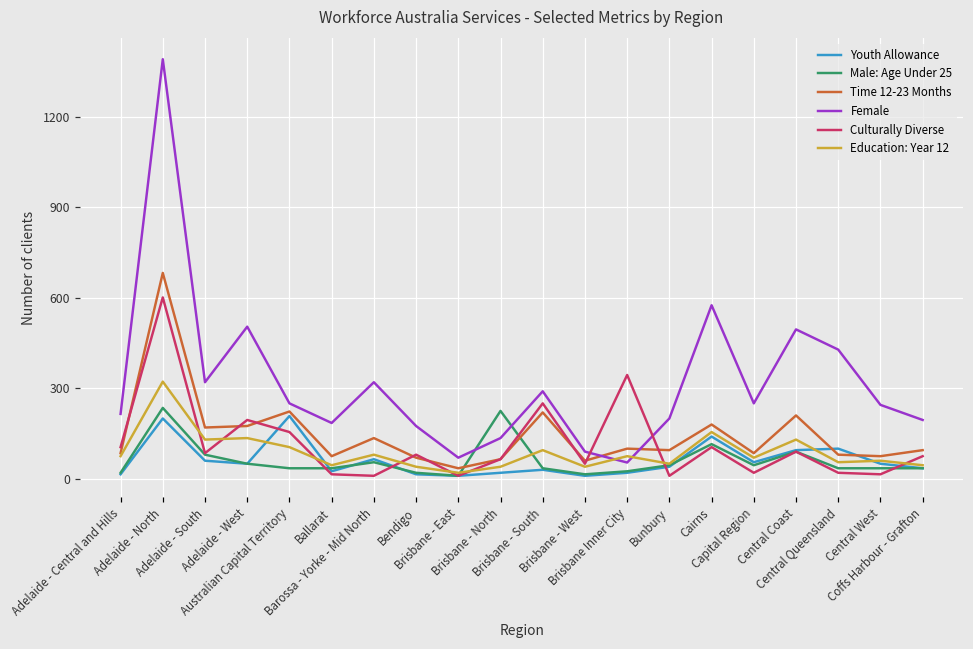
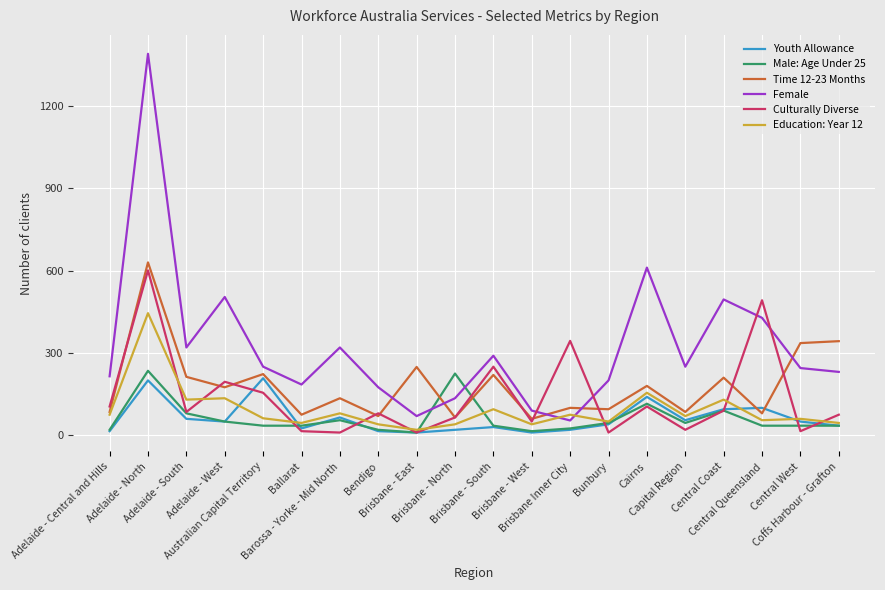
Time 12-23 Months, Adelaide - North: 680 -> 630
Education: Year 12, Adelaide - North: 320 -> 450
Time 12-23 Months, Adelaide - South: 170 -> 210
Education: Year 12, Australian Capital Territory: 110 -> 60
Time 12-23 Months, Brisbane - East: 40 -> 250
Female, Cairns: 580 -> 610
Culturally Diverse, Central Queensland: 20 -> 490
Time 12-23 Months, Central West: 80 -> 340
Time 12-23 Months, Coffs Harbour - Grafton: 100 -> 340
Female, Coffs Harbour - Grafton: 200 -> 230
